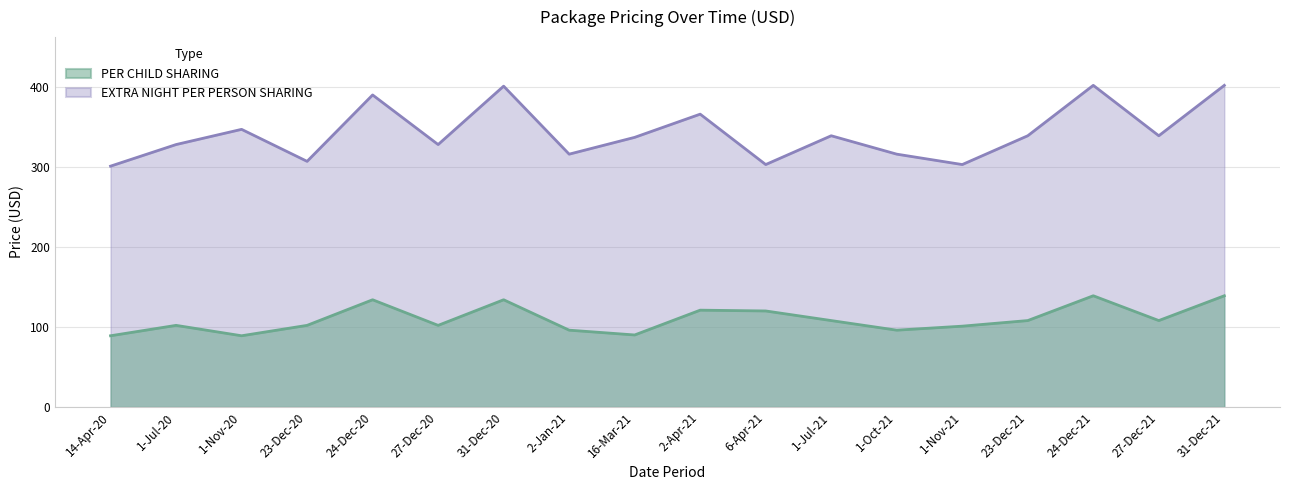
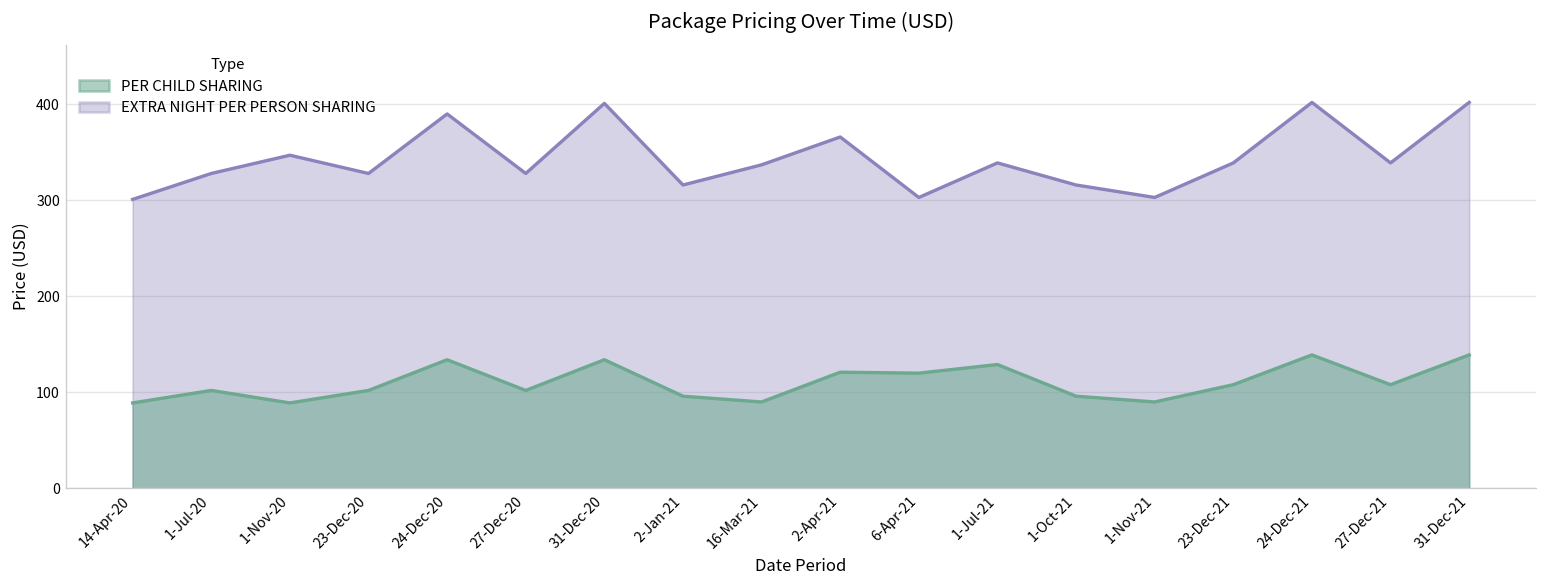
EXTRA NIGHT PER PERSON SHARING, 23-Dec-20: 310 -> 330
PER CHILD SHARING, 1-Jul-21: 110 -> 130
PER CHILD SHARING, 1-Nov-21: 100 -> 90
